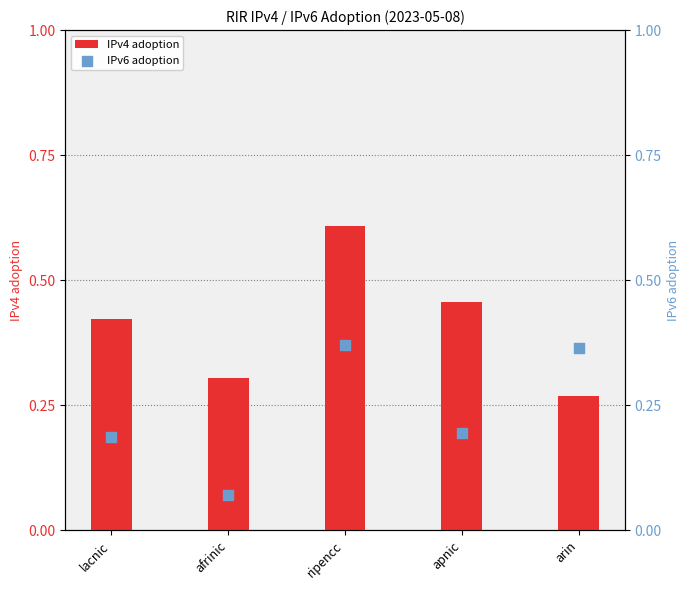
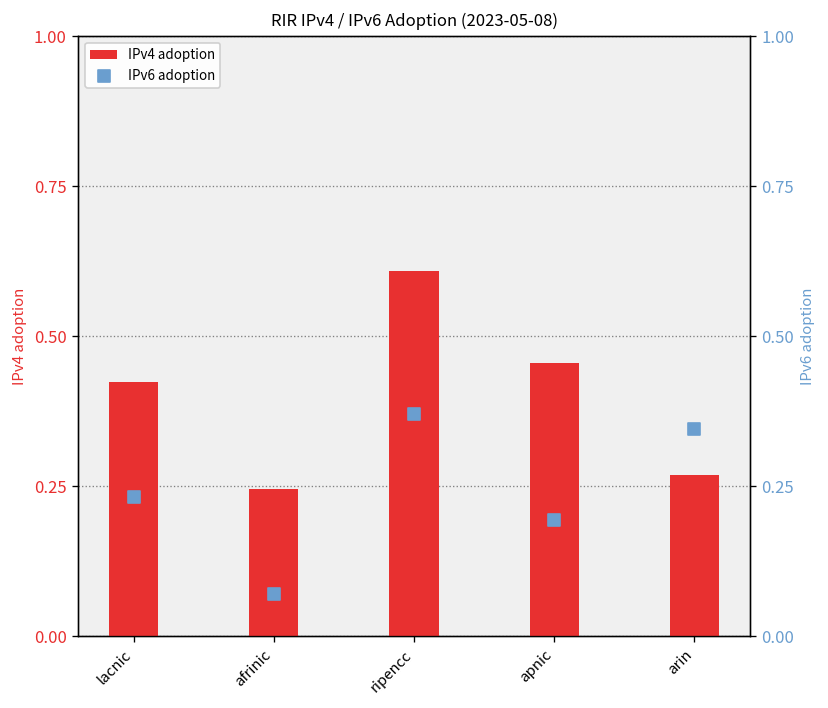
IPv4 adoption, afrinic: 0.30 -> 0.24
IPv6 adoption, lacnic: 0.19 -> 0.23
IPv6 adoption, arin: 0.37 -> 0.35
